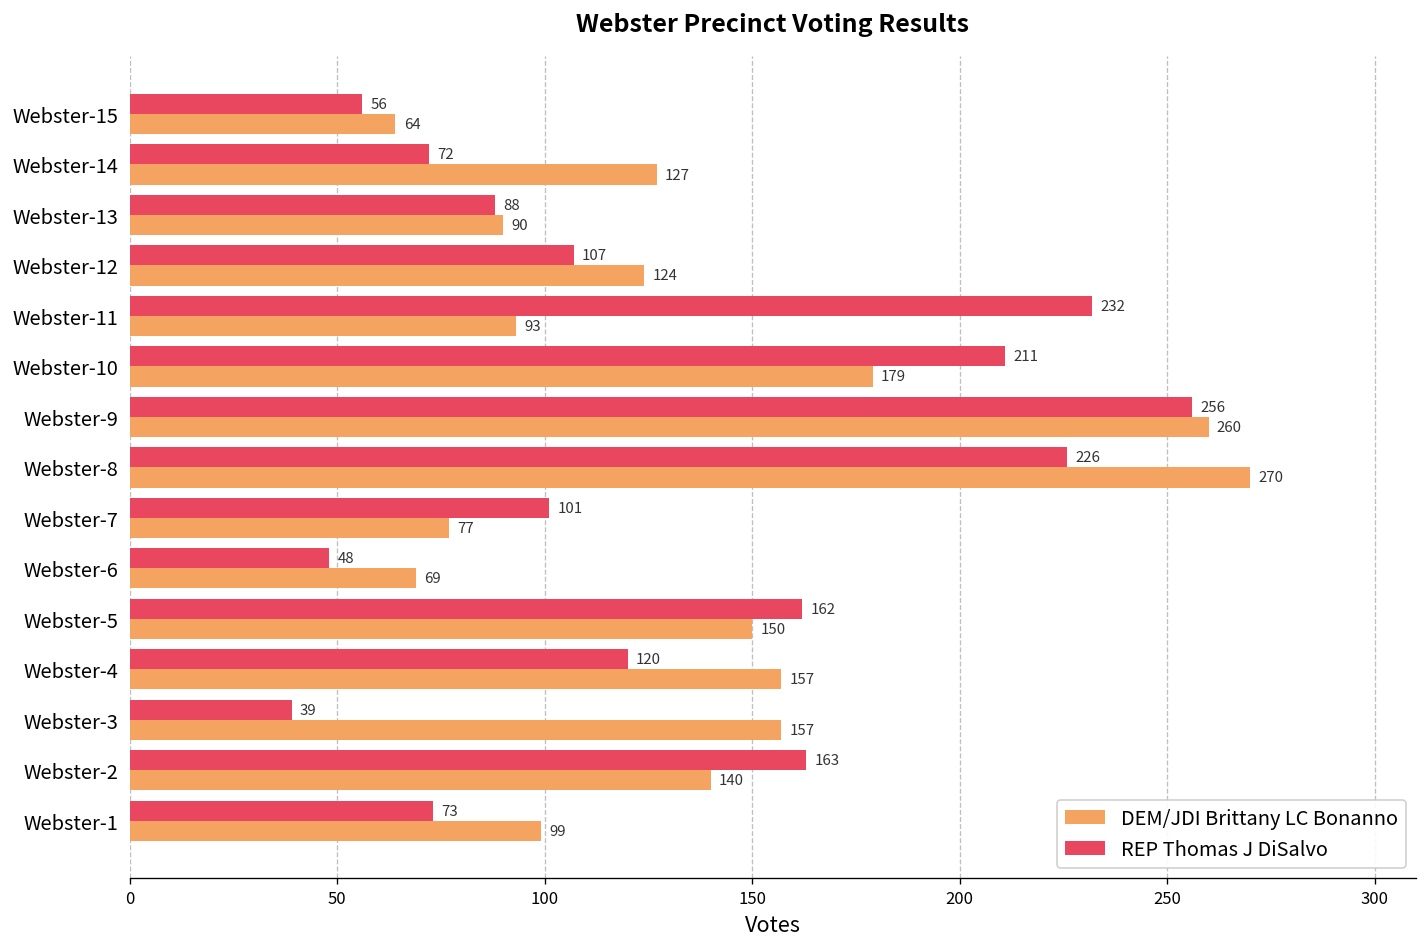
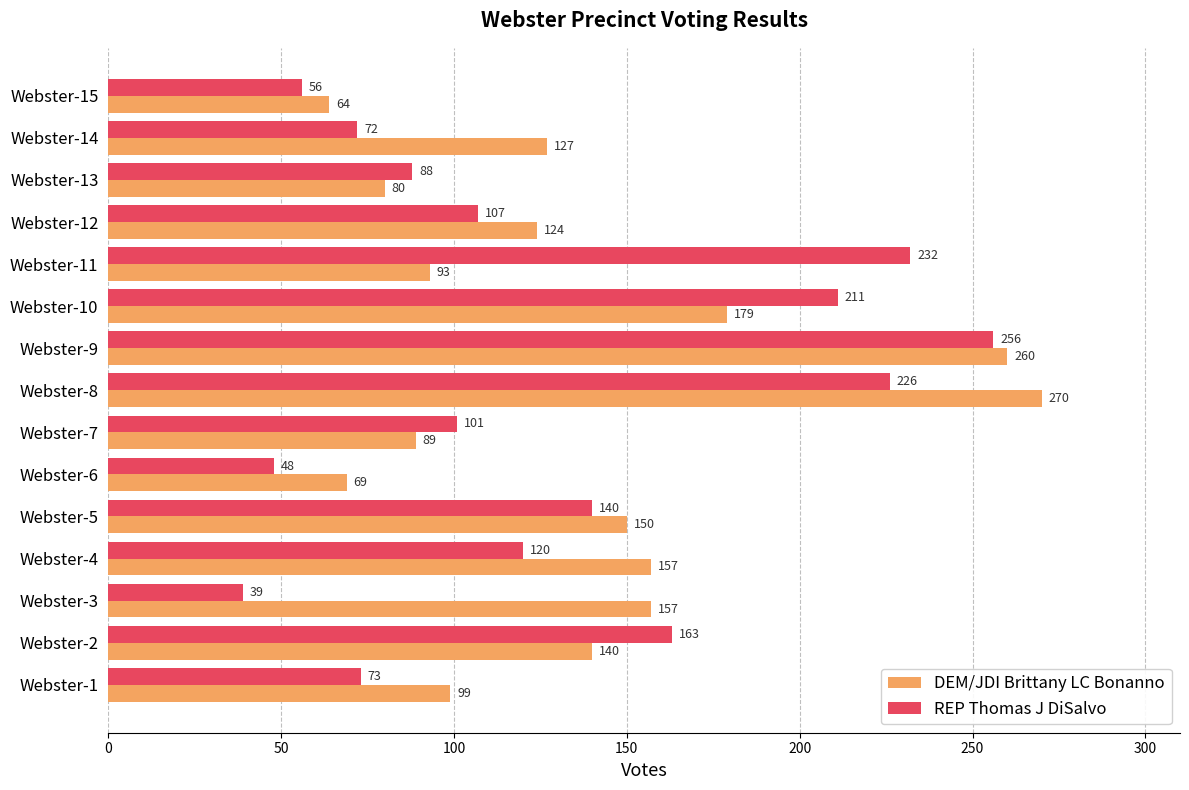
DEM/JDI Brittany LC Bonanno, Webster-13: 90 -> 80
DEM/JDI Brittany LC Bonanno, Webster-7: 77 -> 89
REP Thomas J DiSalvo, Webster-5: 162 -> 140
